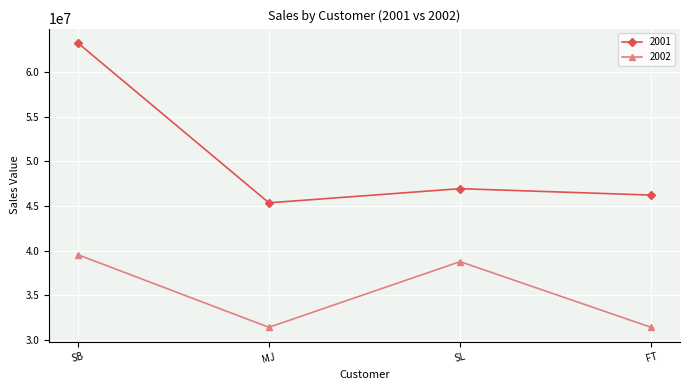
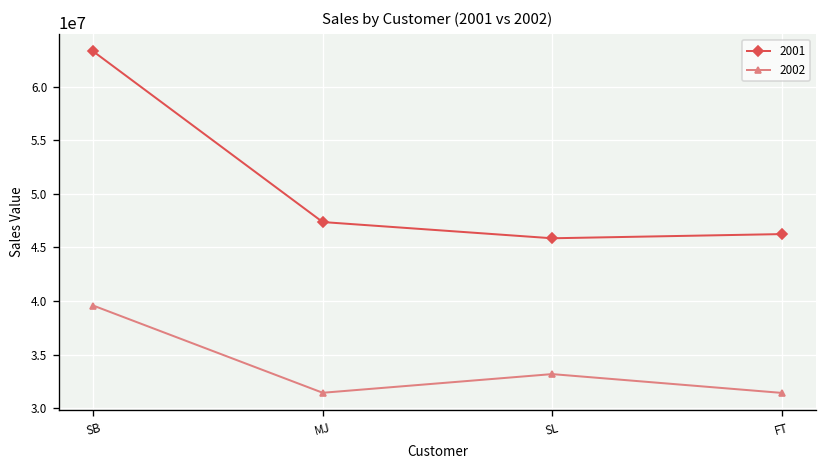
2001, MJ: 45000000 -> 47000000
2001, SL: 47000000 -> 46000000
2002, SL: 39000000 -> 33000000
